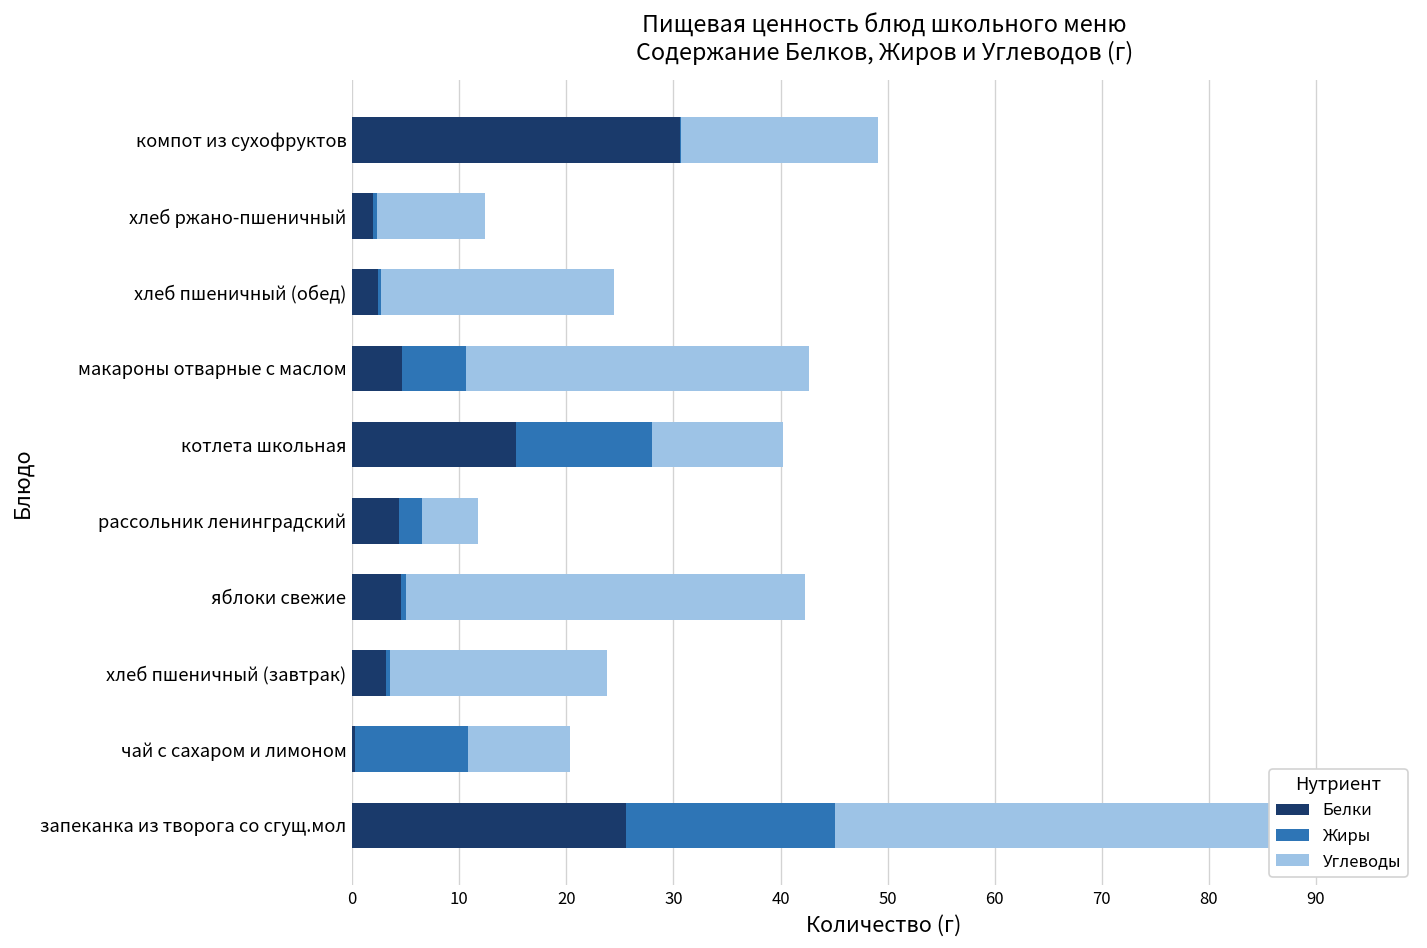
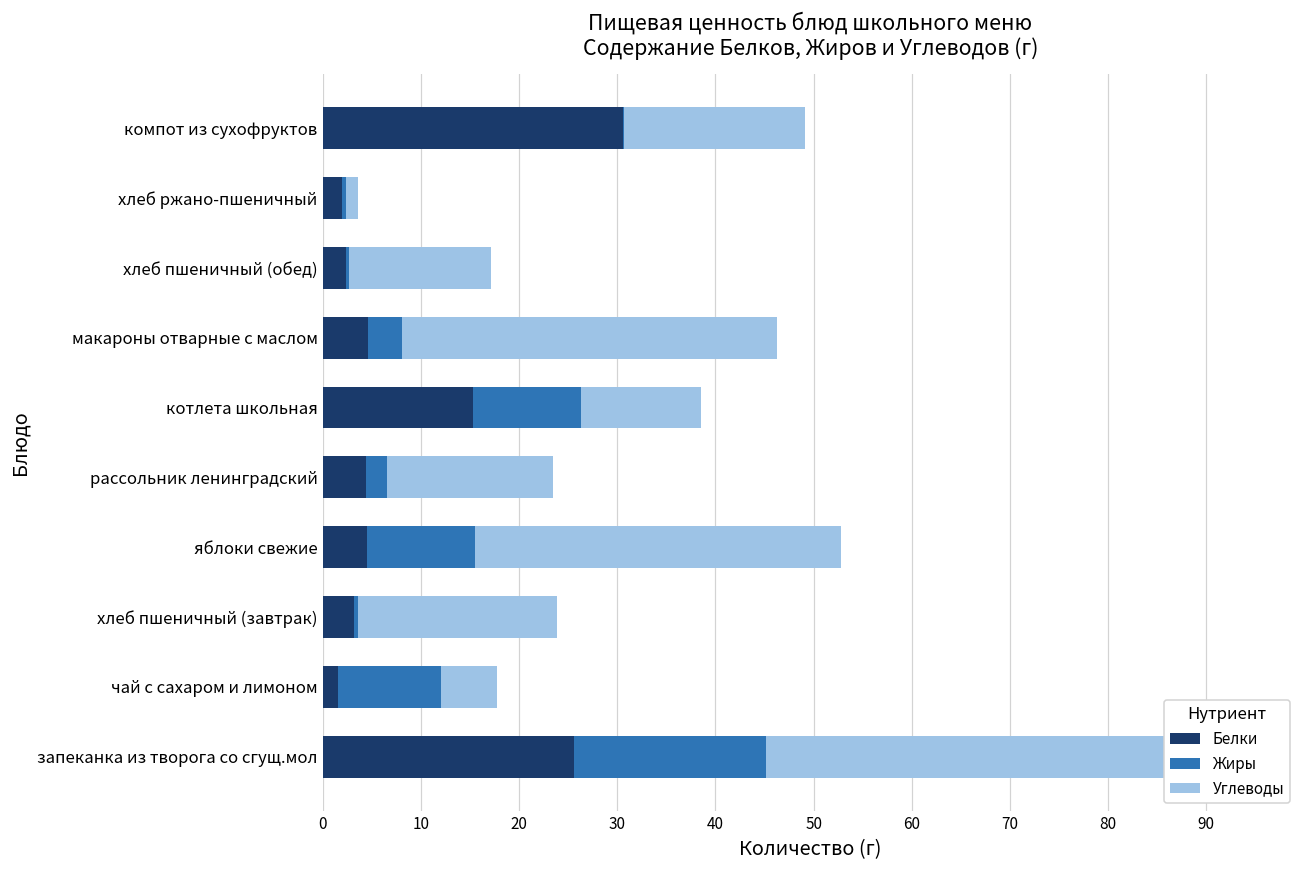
Углеводы, хлеб ржано-пшеничный: 10 -> 1
Углеводы, хлеб пшеничный (обед): 22 -> 14
Жиры, макароны отварные с маслом: 6 -> 3
Углеводы, макароны отварные с маслом: 32 -> 38
Жиры, котлета школьная: 13 -> 11
Углеводы, рассольник ленинградский: 5 -> 17
Жиры, яблоки свежие: 0 -> 11
Белки, чай с сахаром и лимоном: 0 -> 2
Углеводы, чай с сахаром и лимоном: 10 -> 6
